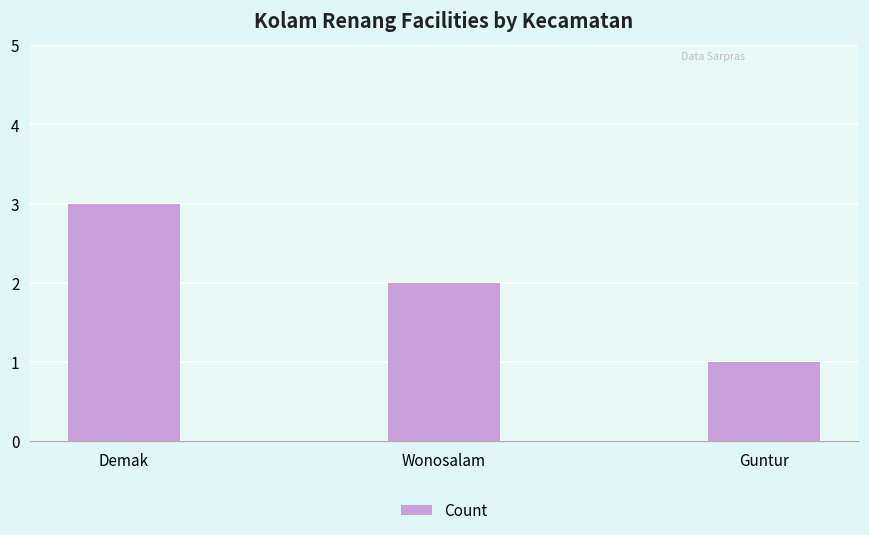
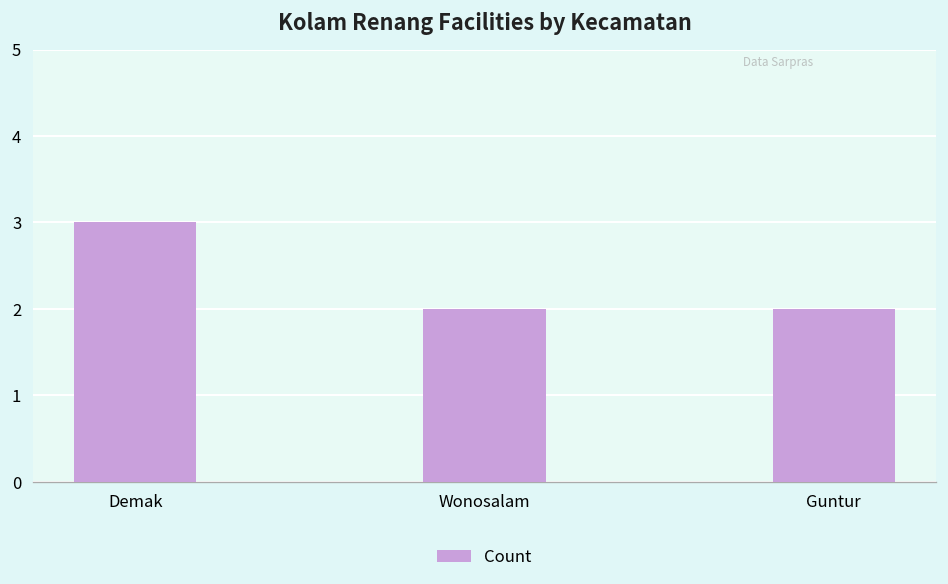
Guntur: 1 -> 2
